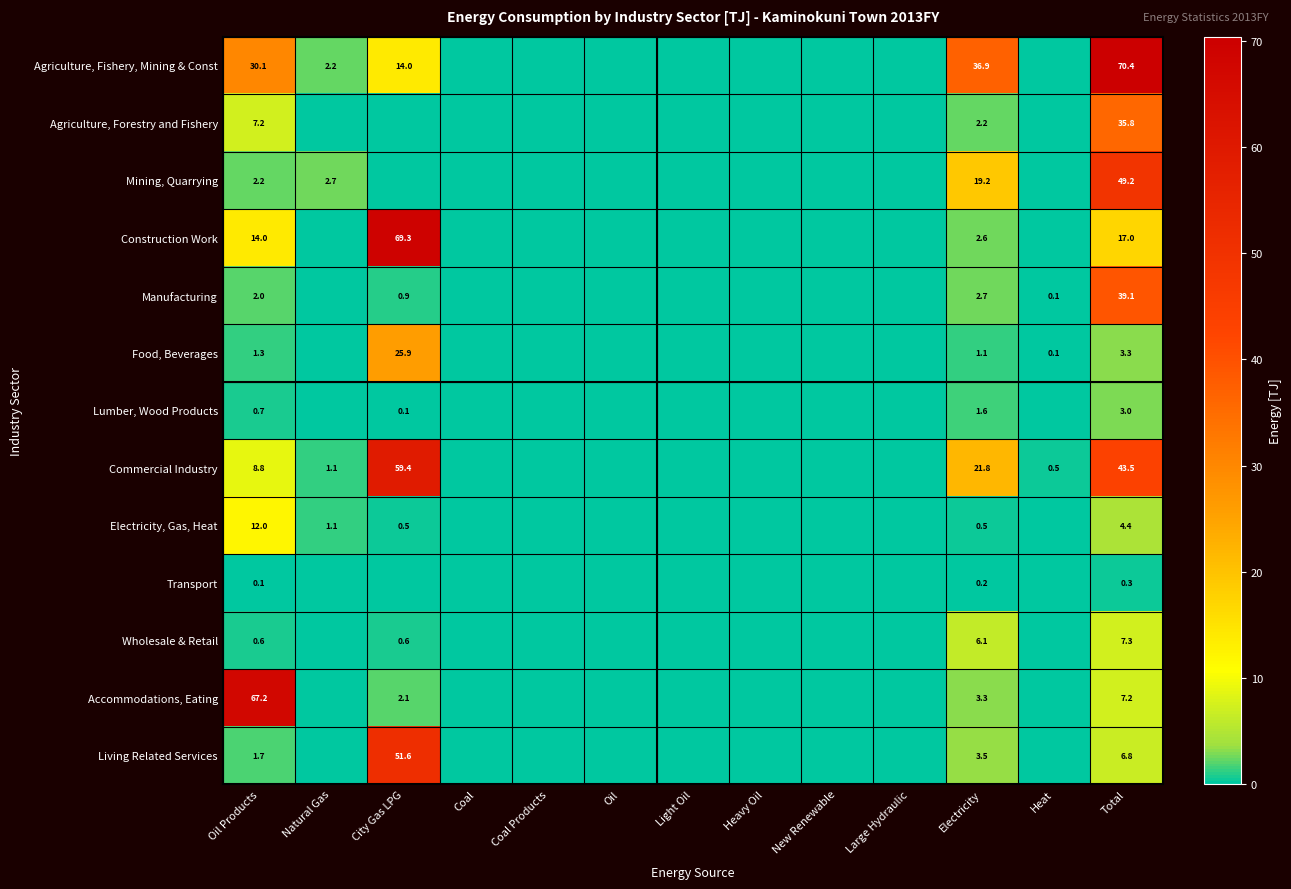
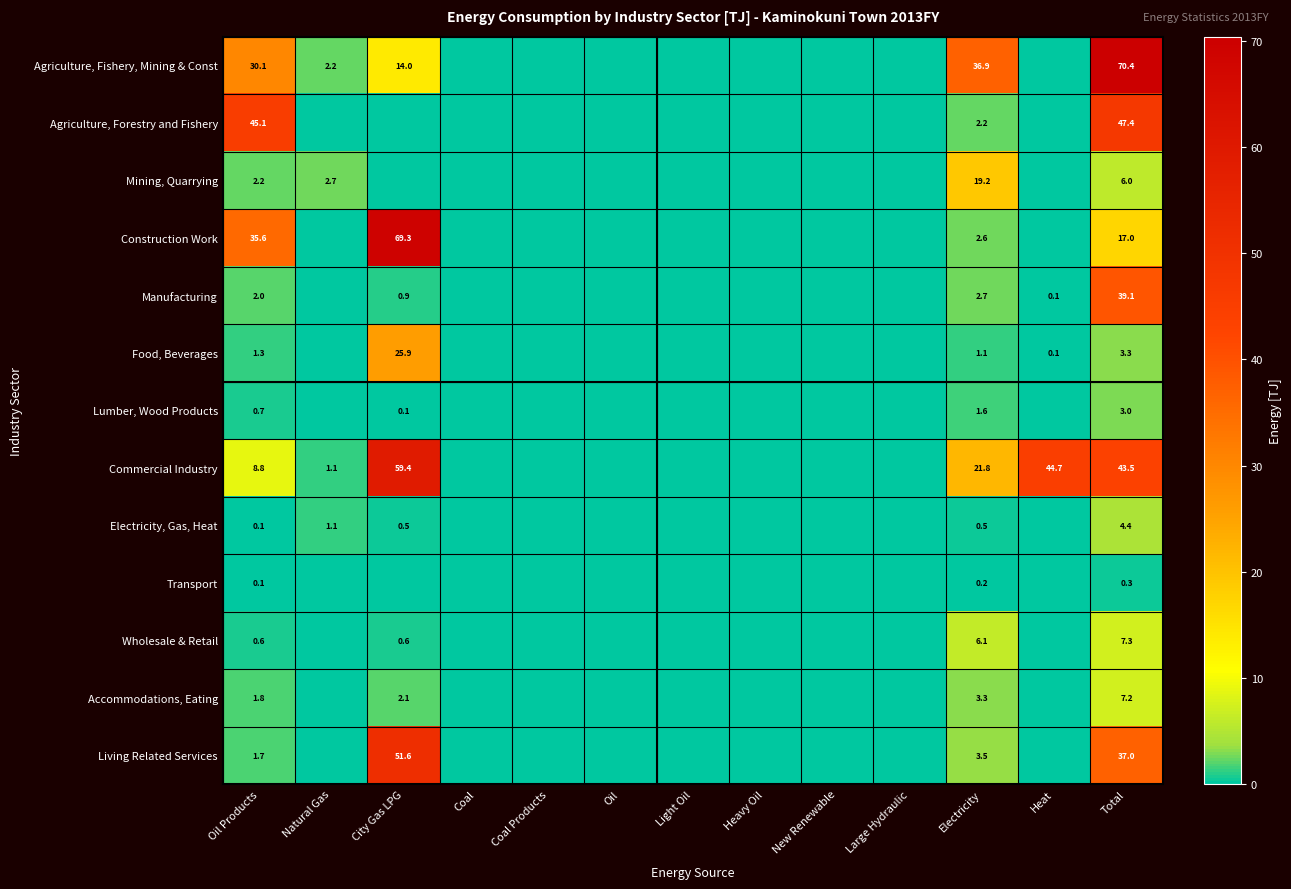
Agriculture, Forestry and Fishery, Oil Products: 7.2 -> 45.1
Agriculture, Forestry and Fishery, Total: 35.8 -> 47.4
Mining, Quarrying, Total: 49.2 -> 6.0
Construction Work, Oil Products: 14.0 -> 35.6
Commercial Industry, Heat: 0.5 -> 44.7
Electricity, Gas, Heat, Oil Products: 12.0 -> 0.1
Accommodations, Eating, Oil Products: 67.2 -> 1.8
Living Related Services, Total: 6.8 -> 37.0
